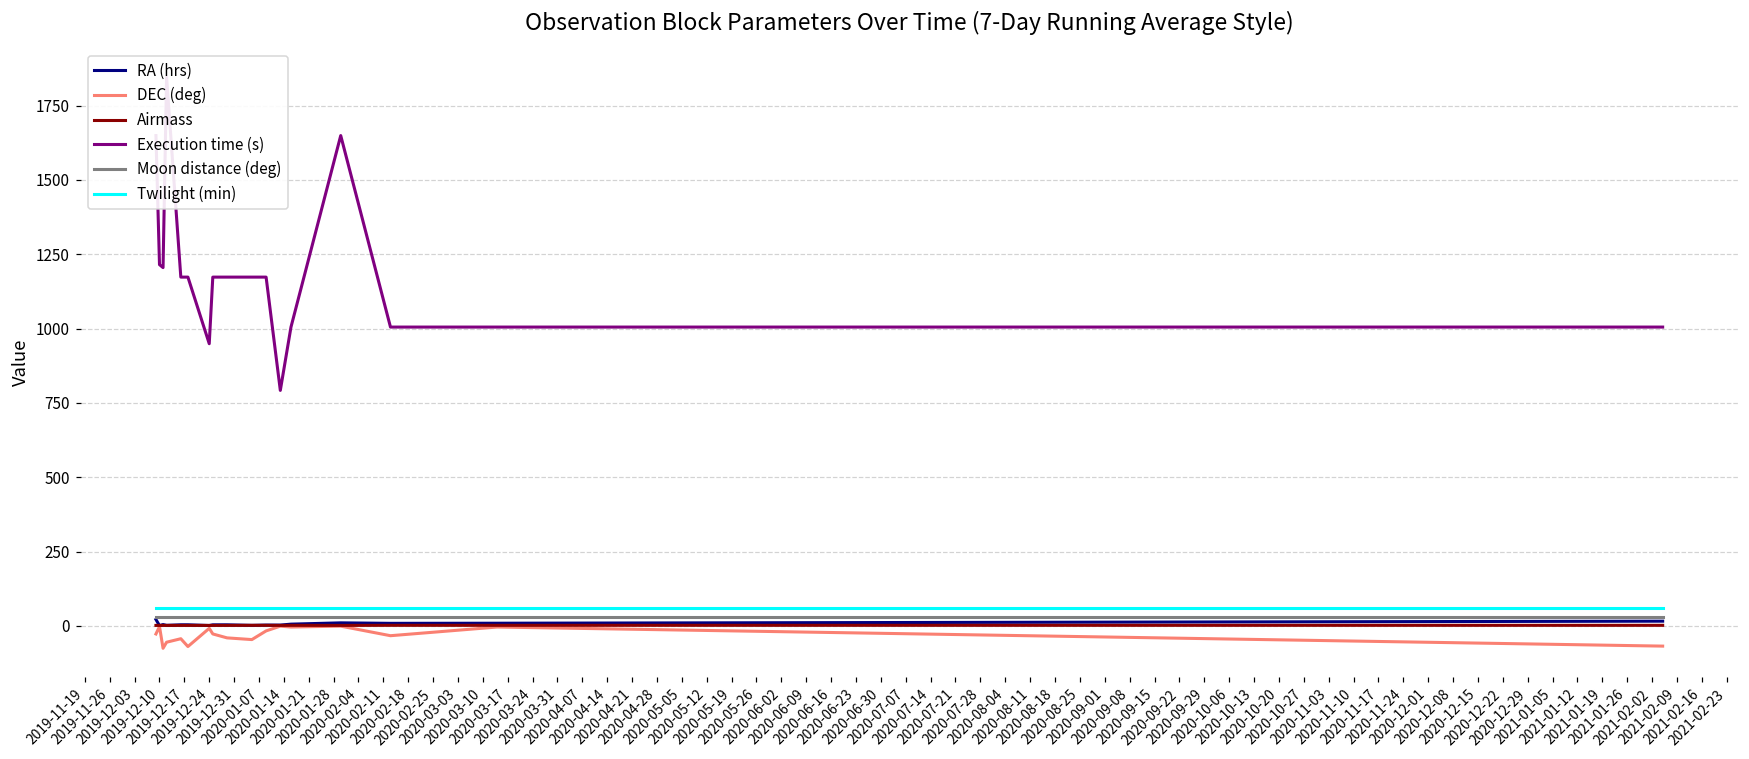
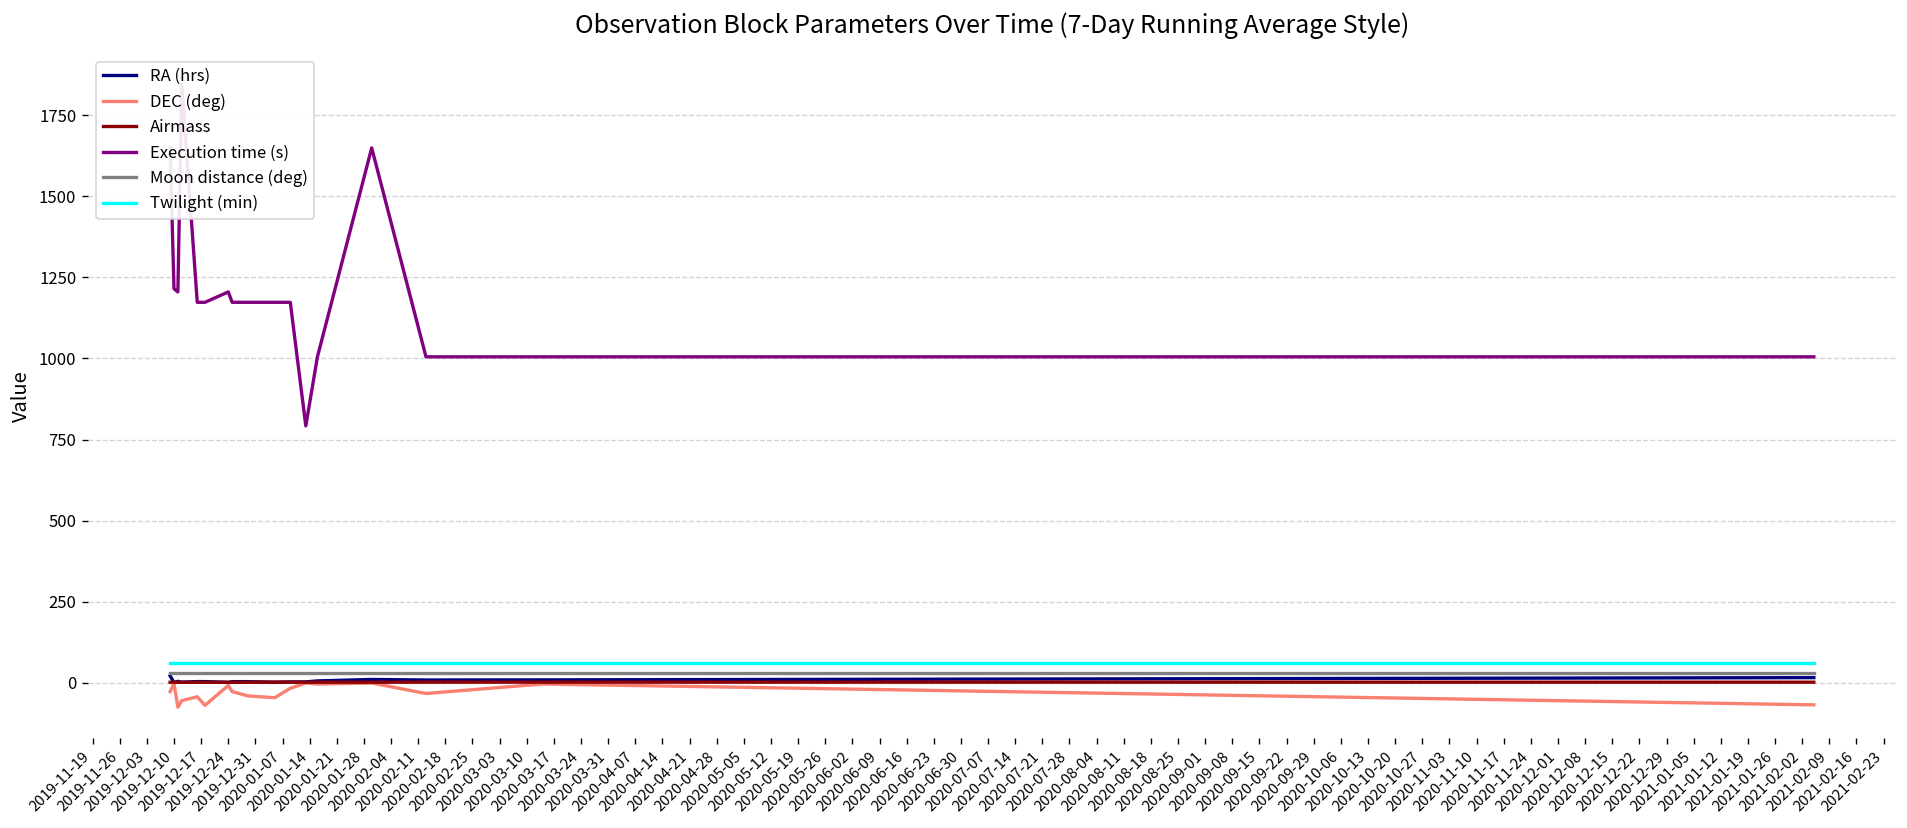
Execution time (s), 2019-12-24: 950 -> 1210
